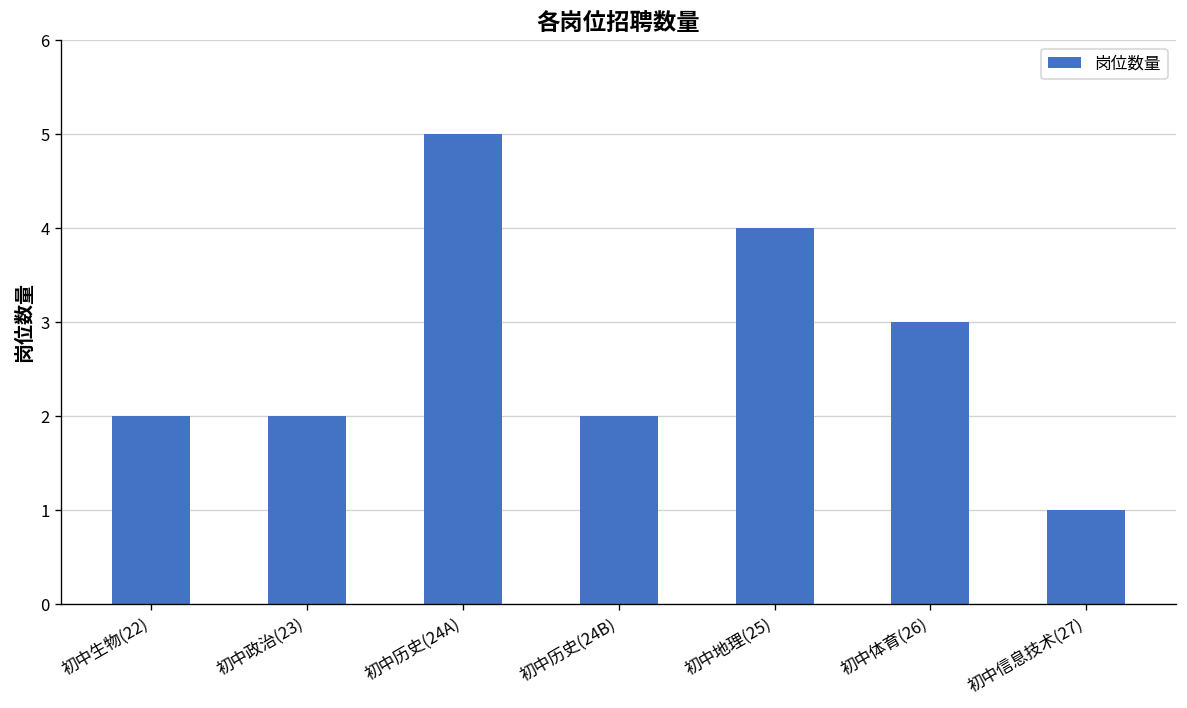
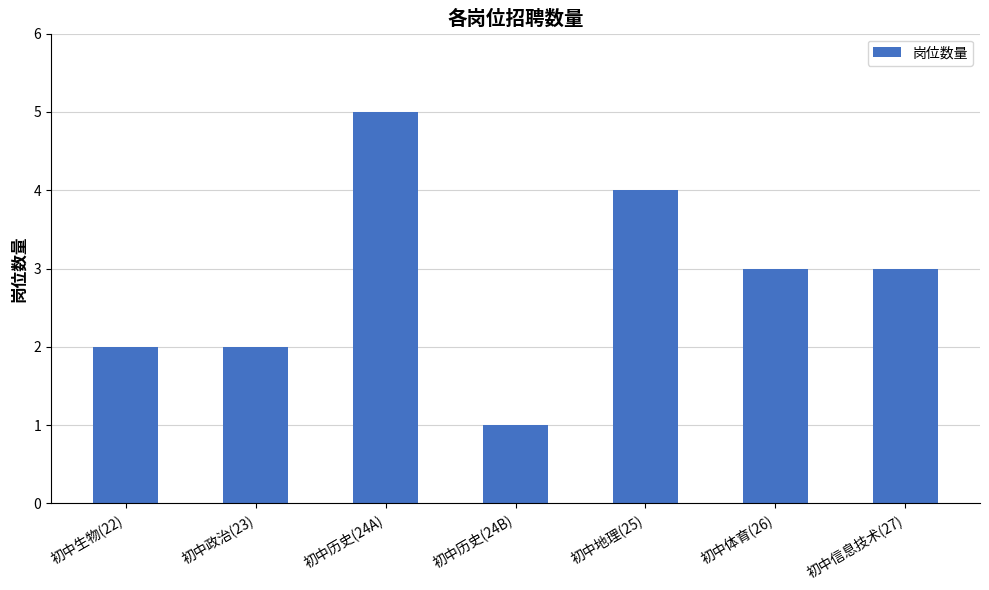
初中历史(24B): 2 -> 1
初中信息技术(27): 1 -> 3
